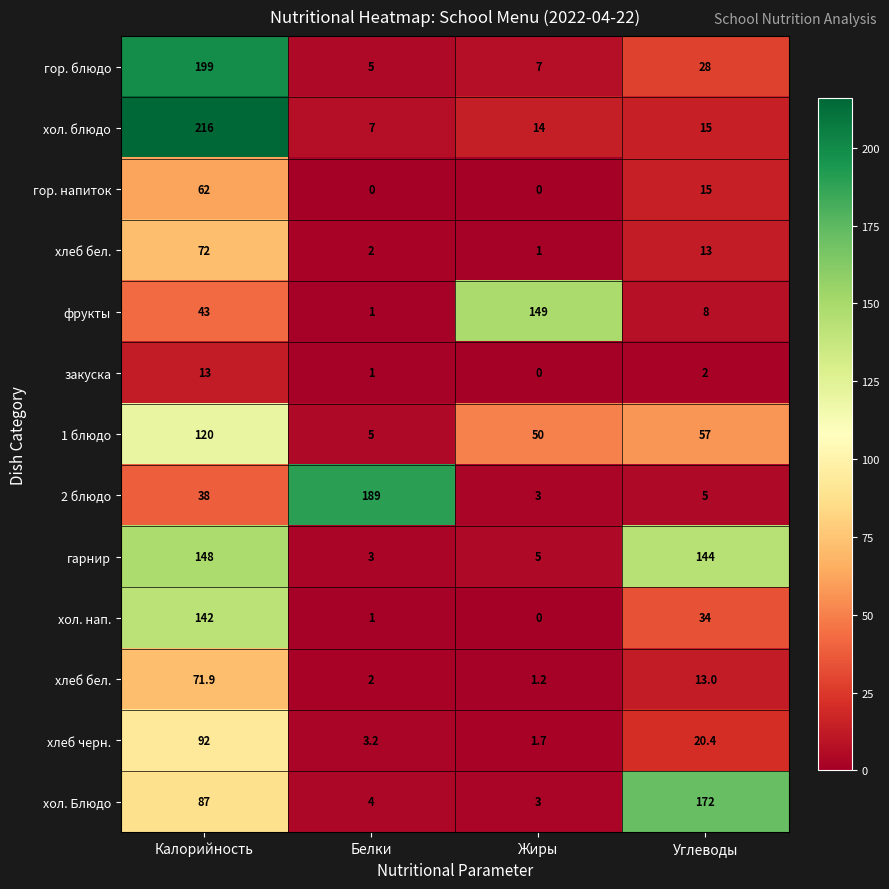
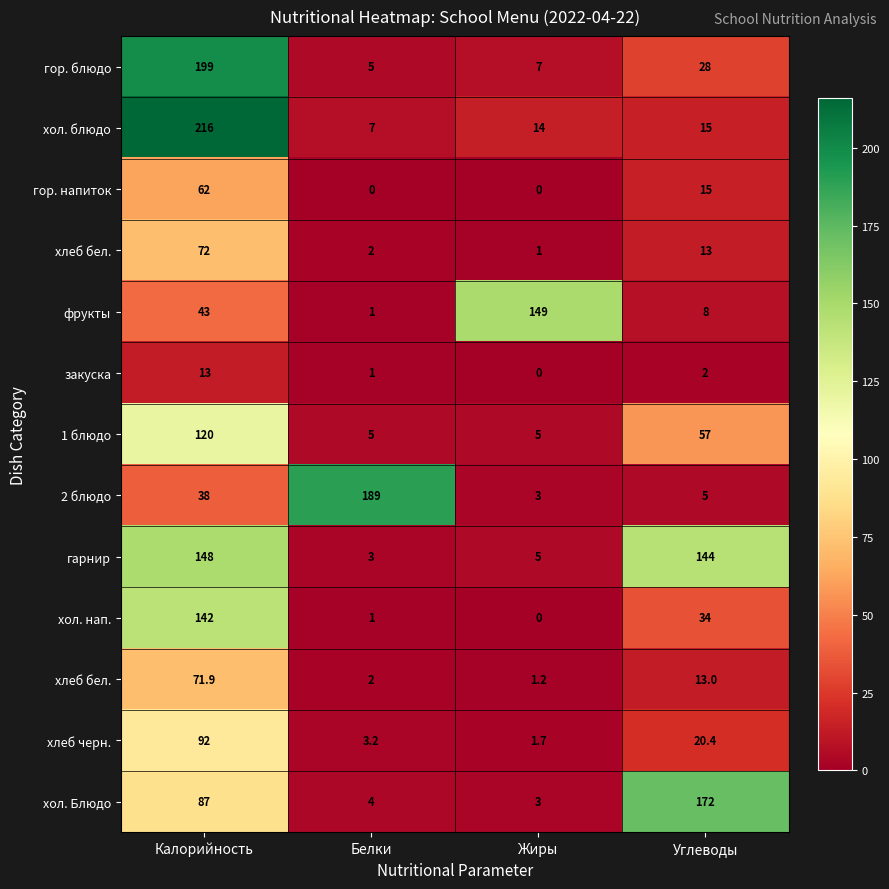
1 блюдо, Жиры: 50 -> 5
